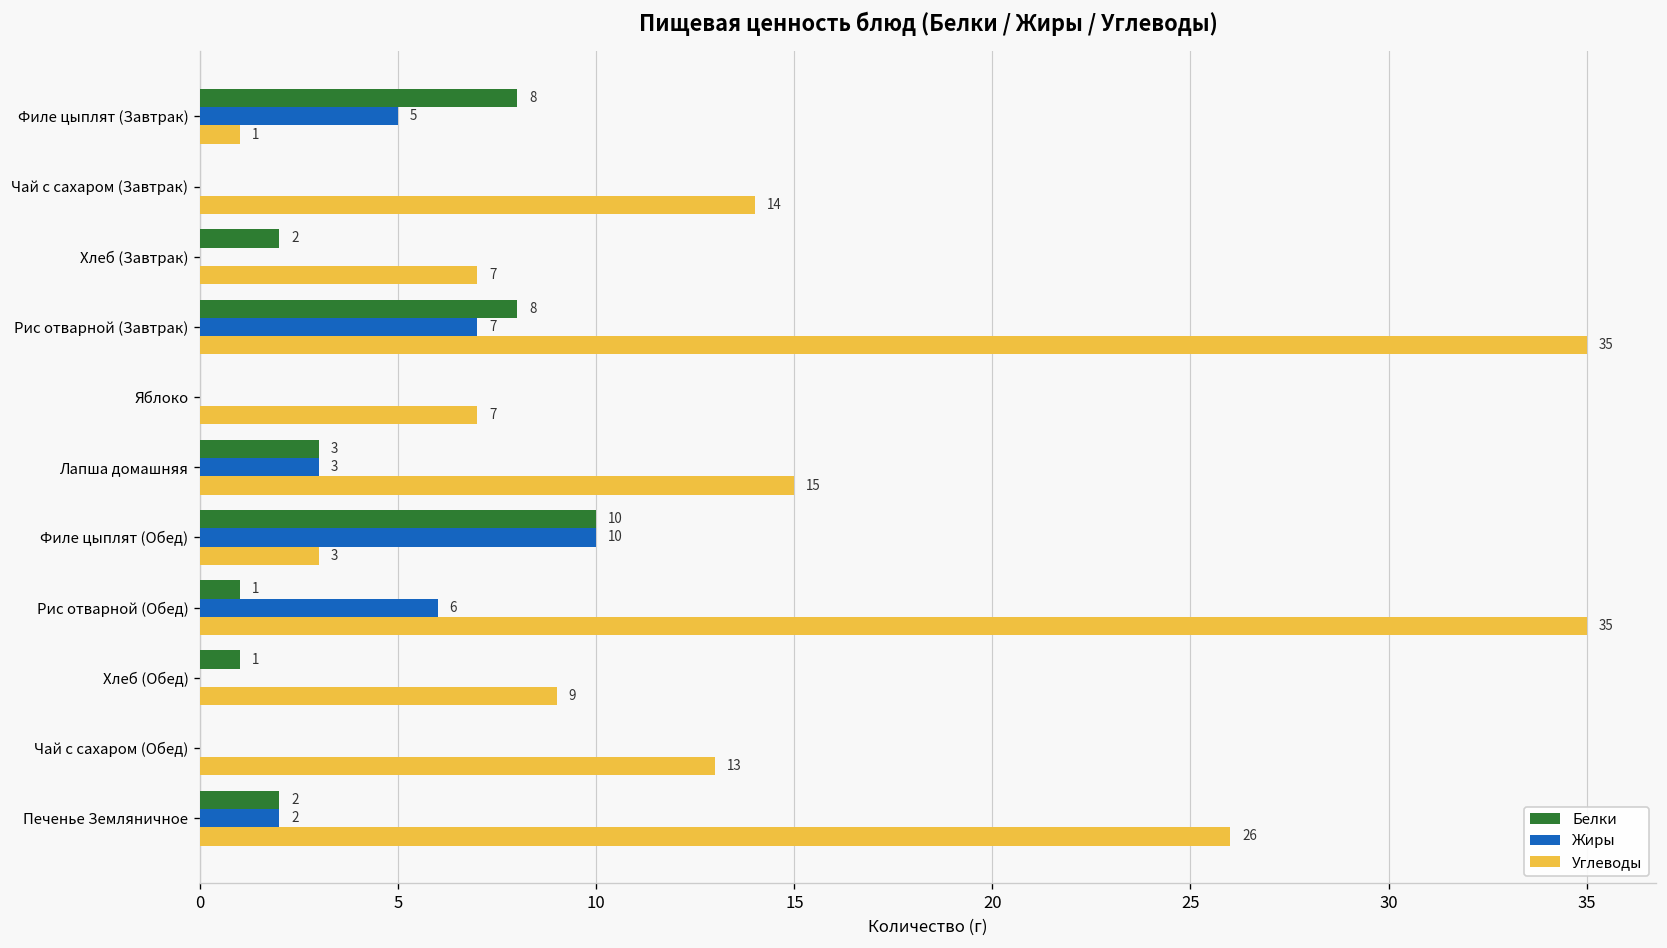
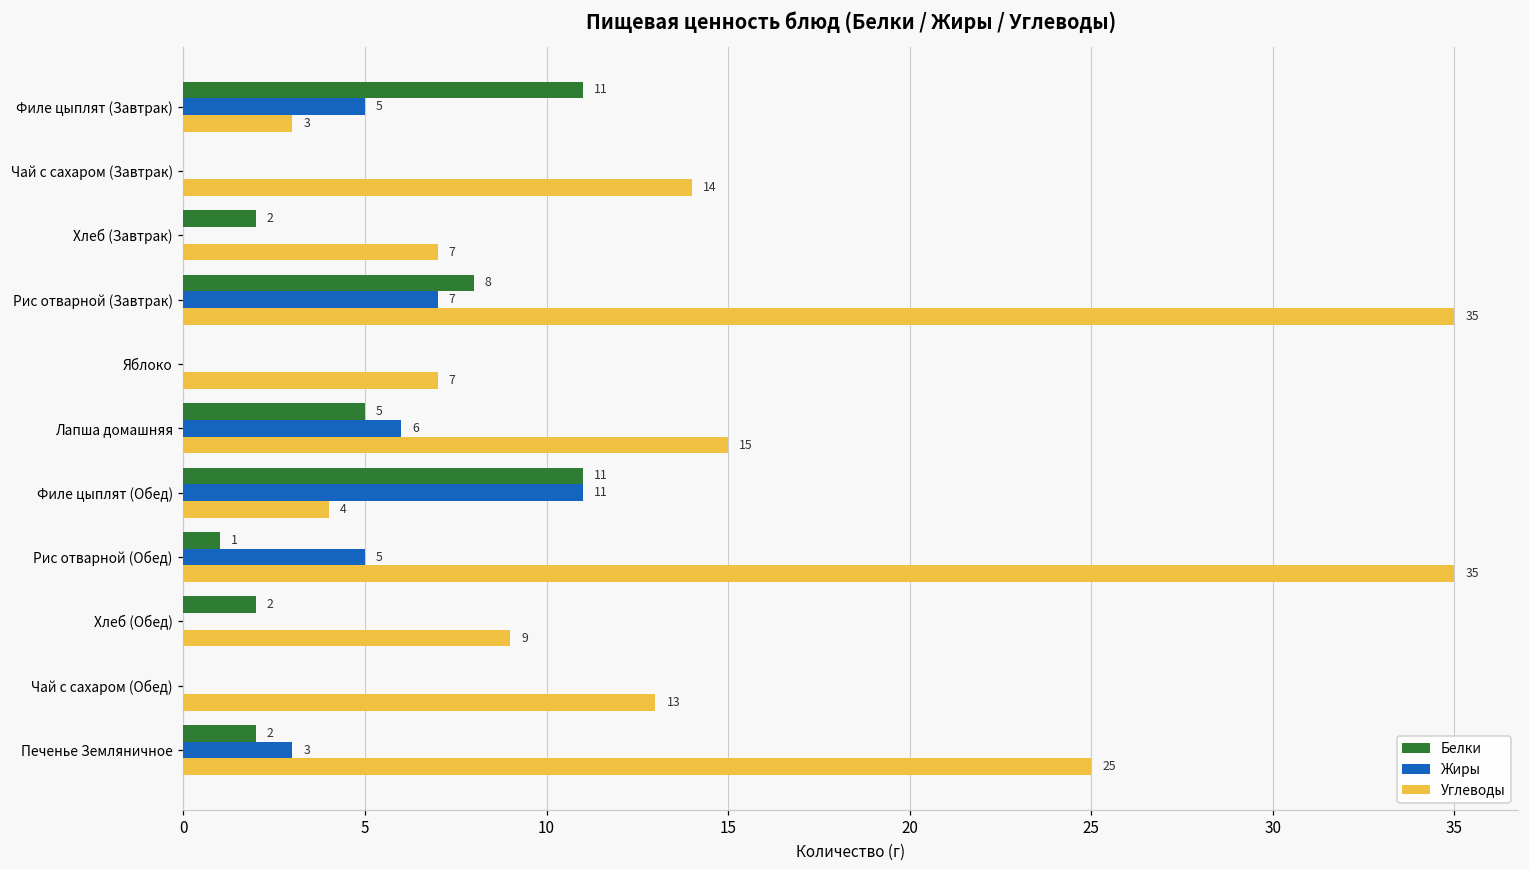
Белки, Филе цыплят (Завтрак): 8 -> 11
Углеводы, Филе цыплят (Завтрак): 1 -> 3
Белки, Лапша домашняя: 3 -> 5
Жиры, Лапша домашняя: 3 -> 6
Белки, Филе цыплят (Обед): 10 -> 11
Жиры, Филе цыплят (Обед): 10 -> 11
Углеводы, Филе цыплят (Обед): 3 -> 4
Жиры, Рис отварной (Обед): 6 -> 5
Белки, Хлеб (Обед): 1 -> 2
Жиры, Печенье Земляничное: 2 -> 3
Углеводы, Печенье Земляничное: 26 -> 25
